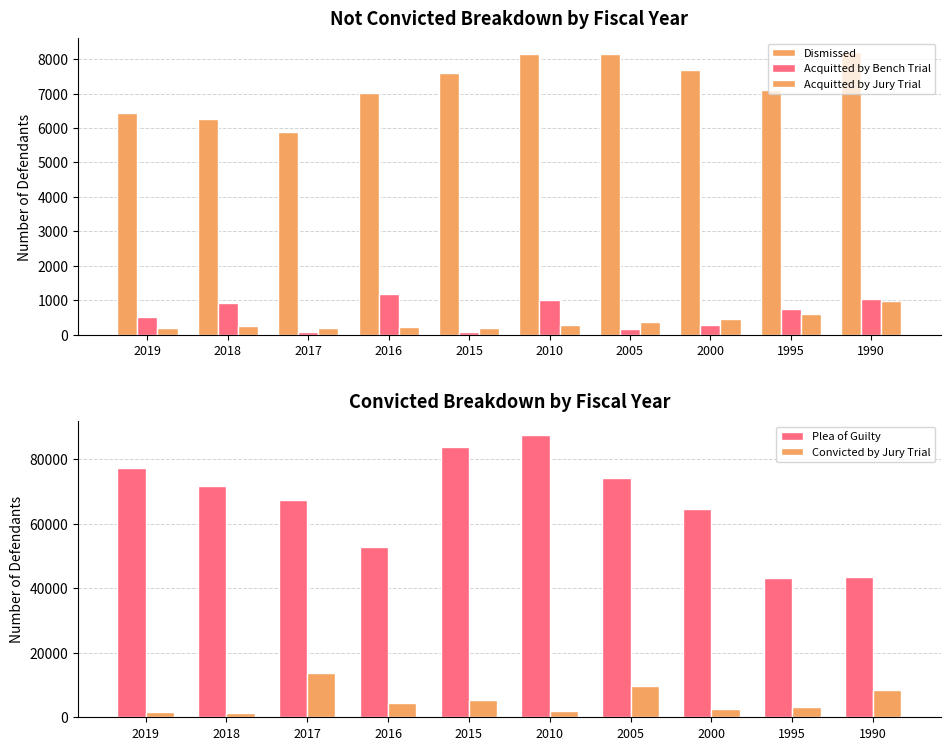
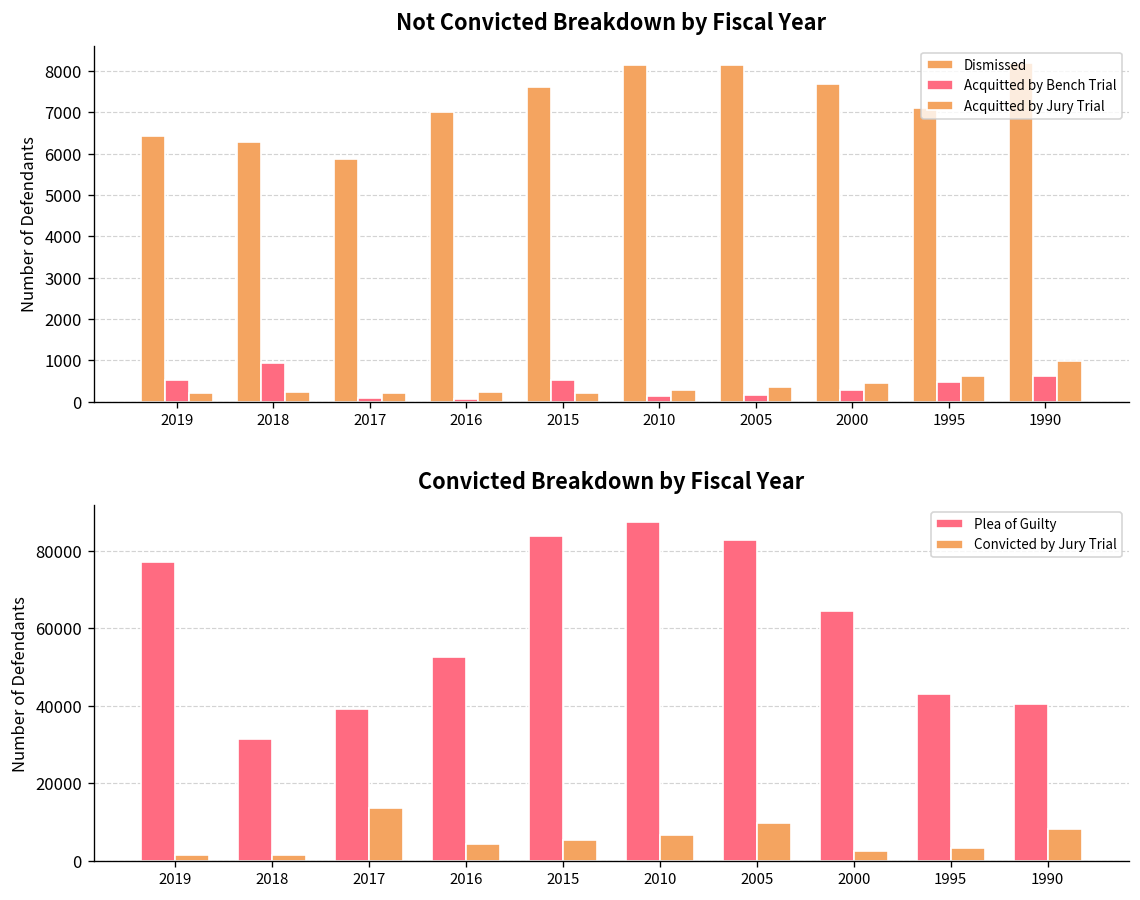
Not Convicted Breakdown by Fiscal Year, Acquitted by Bench Trial, 2016: 1200 -> 100
Not Convicted Breakdown by Fiscal Year, Acquitted by Bench Trial, 2015: 100 -> 500
Not Convicted Breakdown by Fiscal Year, Acquitted by Bench Trial, 2010: 1000 -> 100
Not Convicted Breakdown by Fiscal Year, Acquitted by Bench Trial, 1995: 700 -> 500
Not Convicted Breakdown by Fiscal Year, Acquitted by Bench Trial, 1990: 1000 -> 600
Convicted Breakdown by Fiscal Year, Plea of Guilty, 2018: 72000 -> 31000
Convicted Breakdown by Fiscal Year, Plea of Guilty, 2017: 67000 -> 39000
Convicted Breakdown by Fiscal Year, Convicted by Jury Trial, 2010: 2000 -> 7000
Convicted Breakdown by Fiscal Year, Plea of Guilty, 2005: 74000 -> 83000
Convicted Breakdown by Fiscal Year, Plea of Guilty, 1990: 43000 -> 40000
